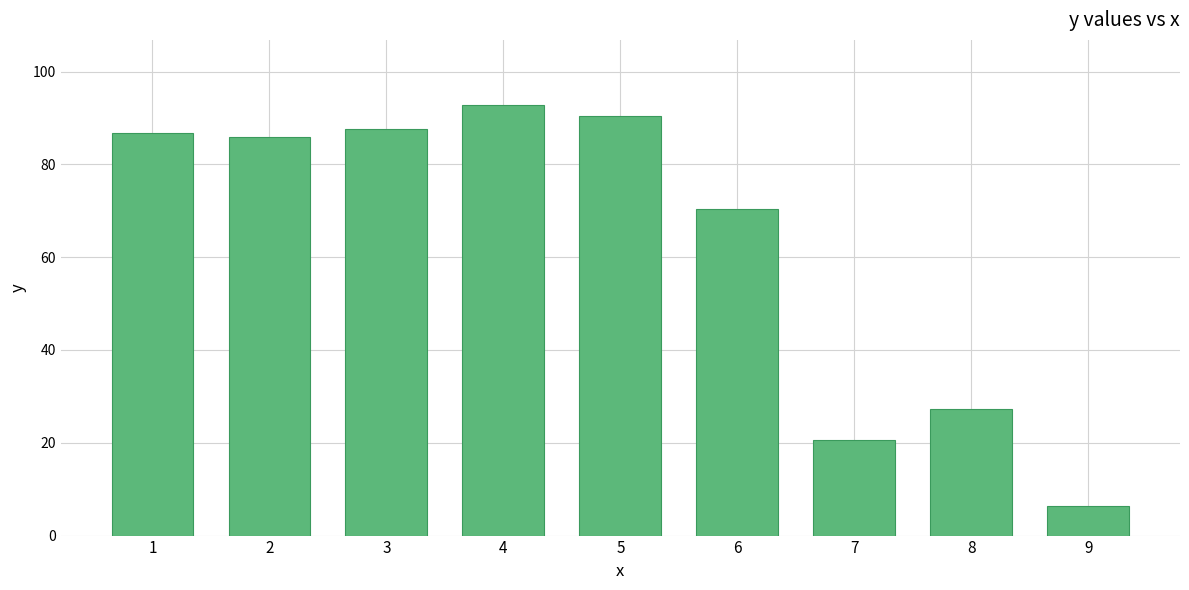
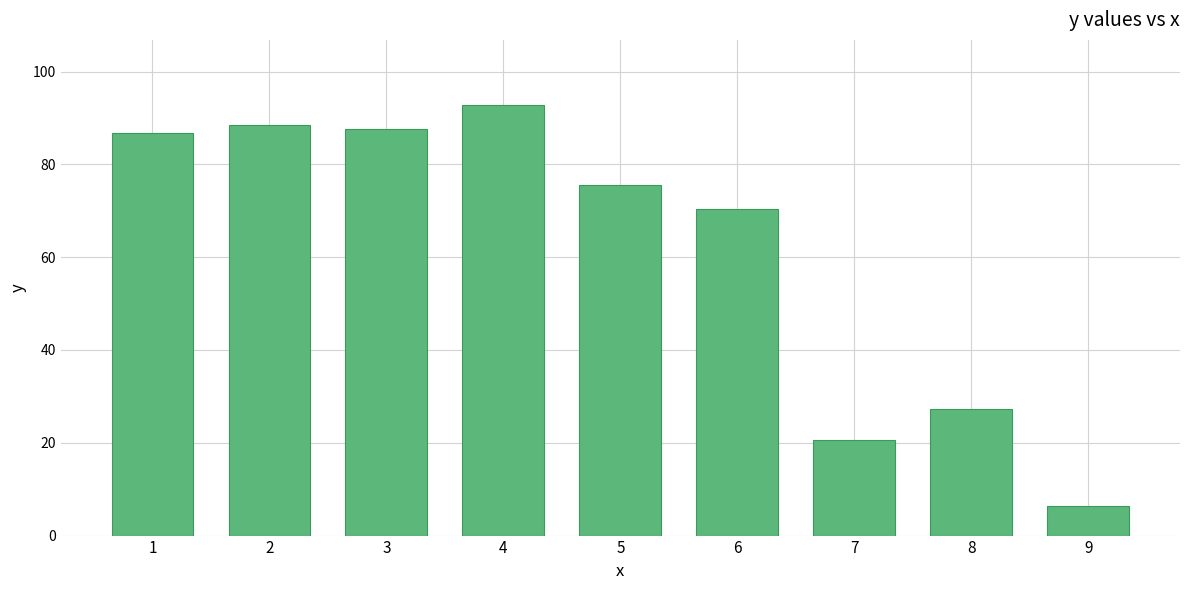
2: 86 -> 89
5: 90 -> 75
